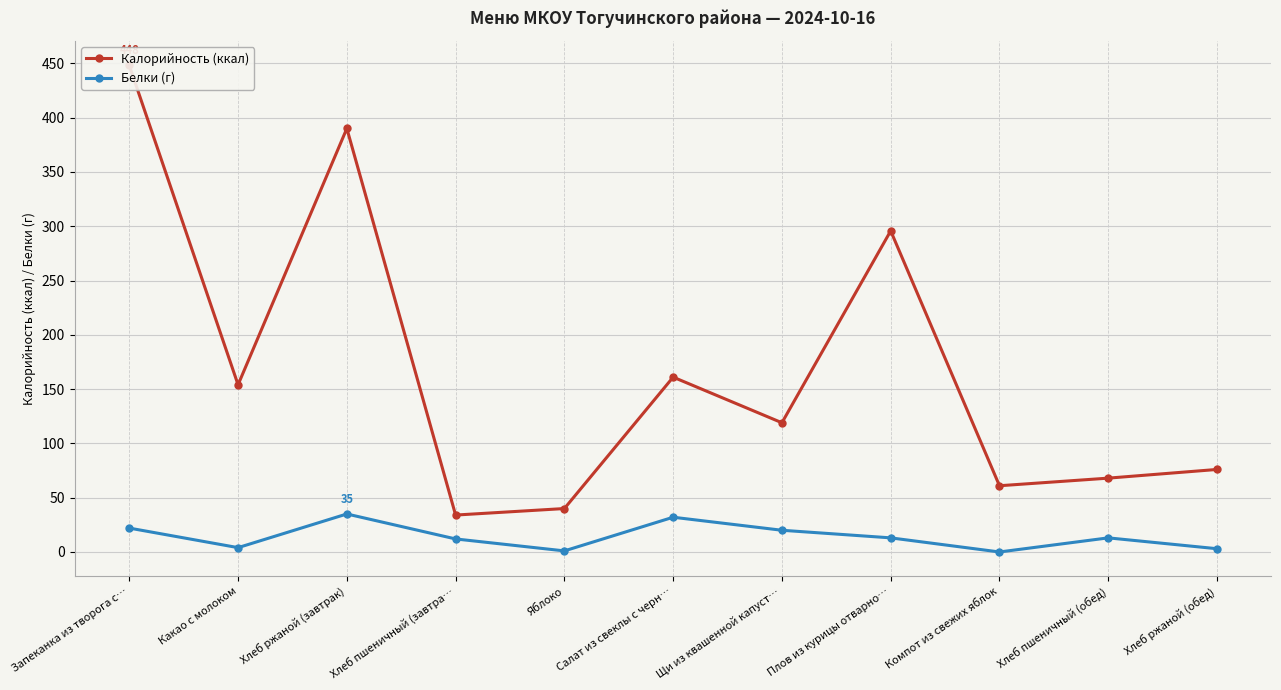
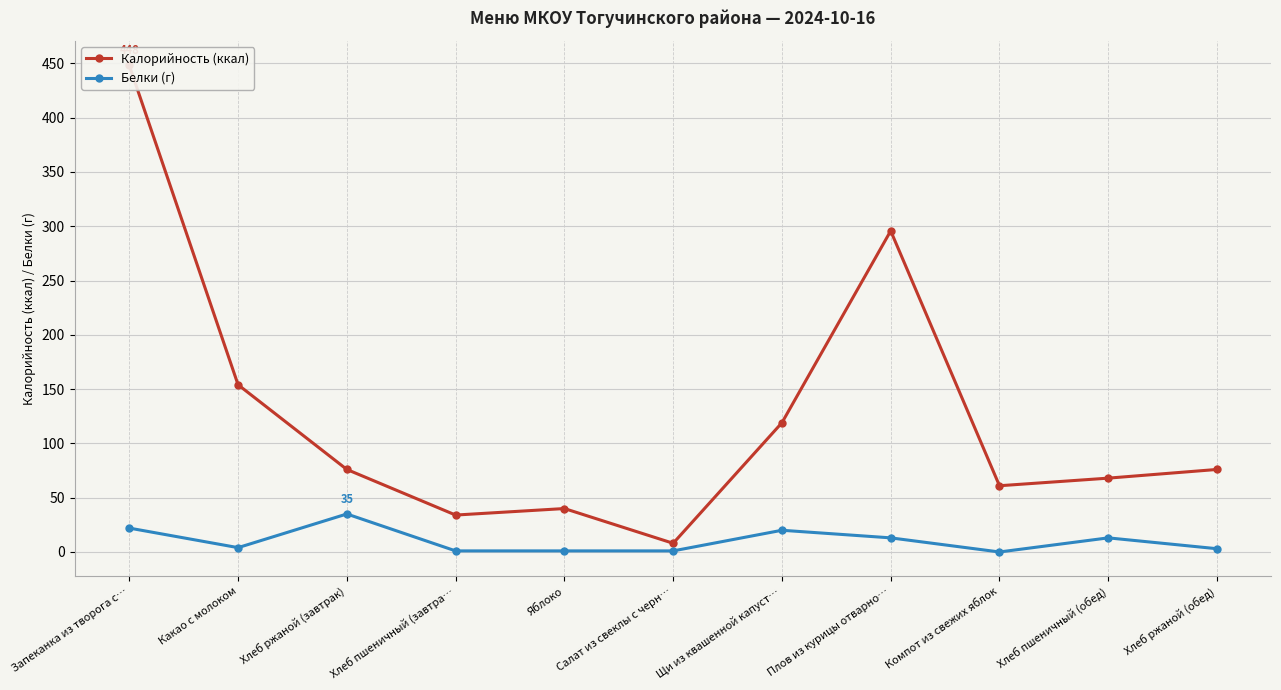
Калорийность (ккал), Хлеб ржаной (завтрак): 390 -> 76
Белки (г), Хлеб пшеничный (завтра…: 12 -> 1
Калорийность (ккал), Салат из свеклы с черн…: 161 -> 8
Белки (г), Салат из свеклы с черн…: 32 -> 1
